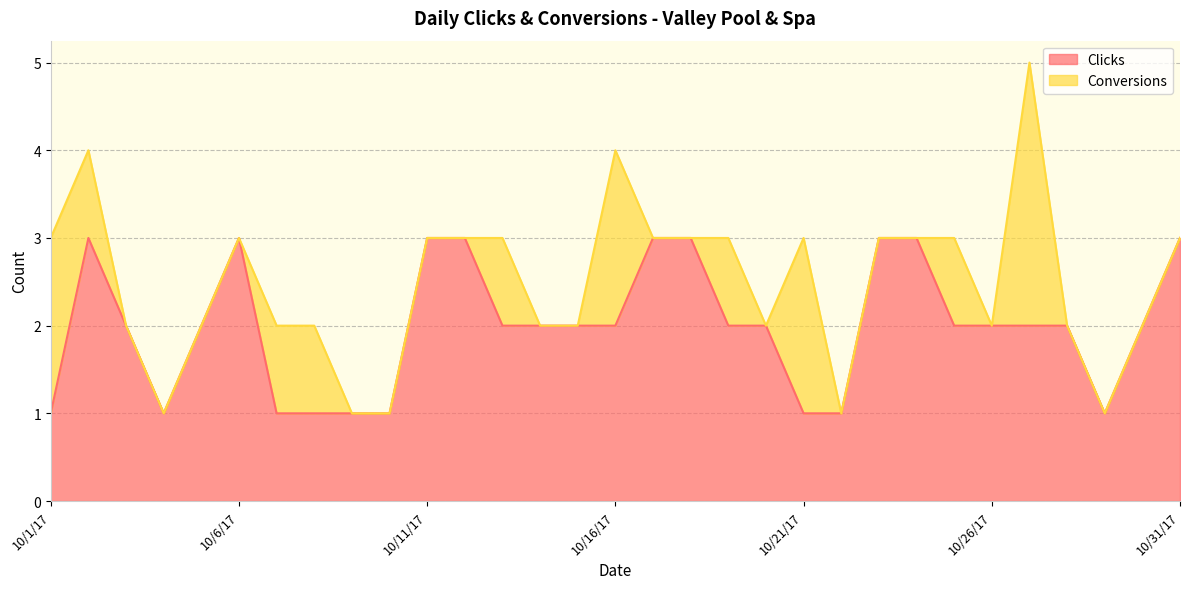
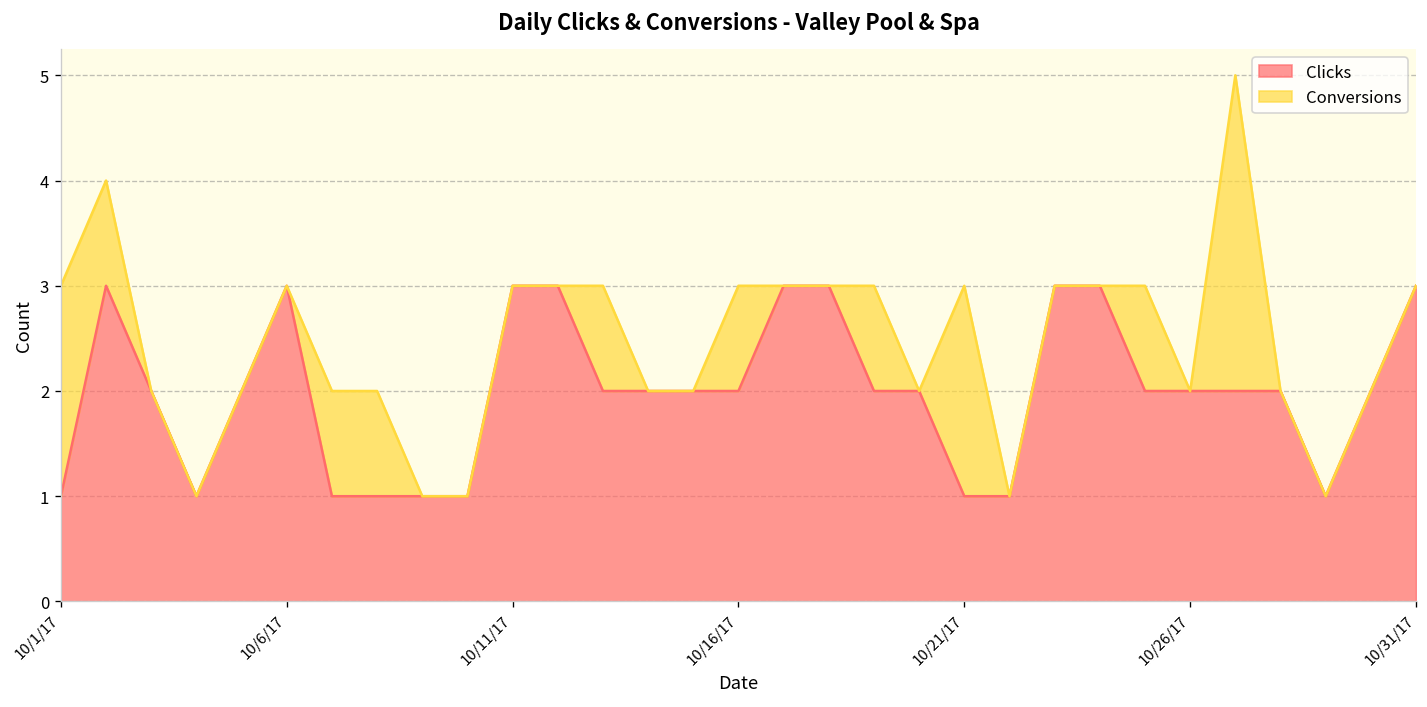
Conversions, 10/16/17: 2 -> 1
